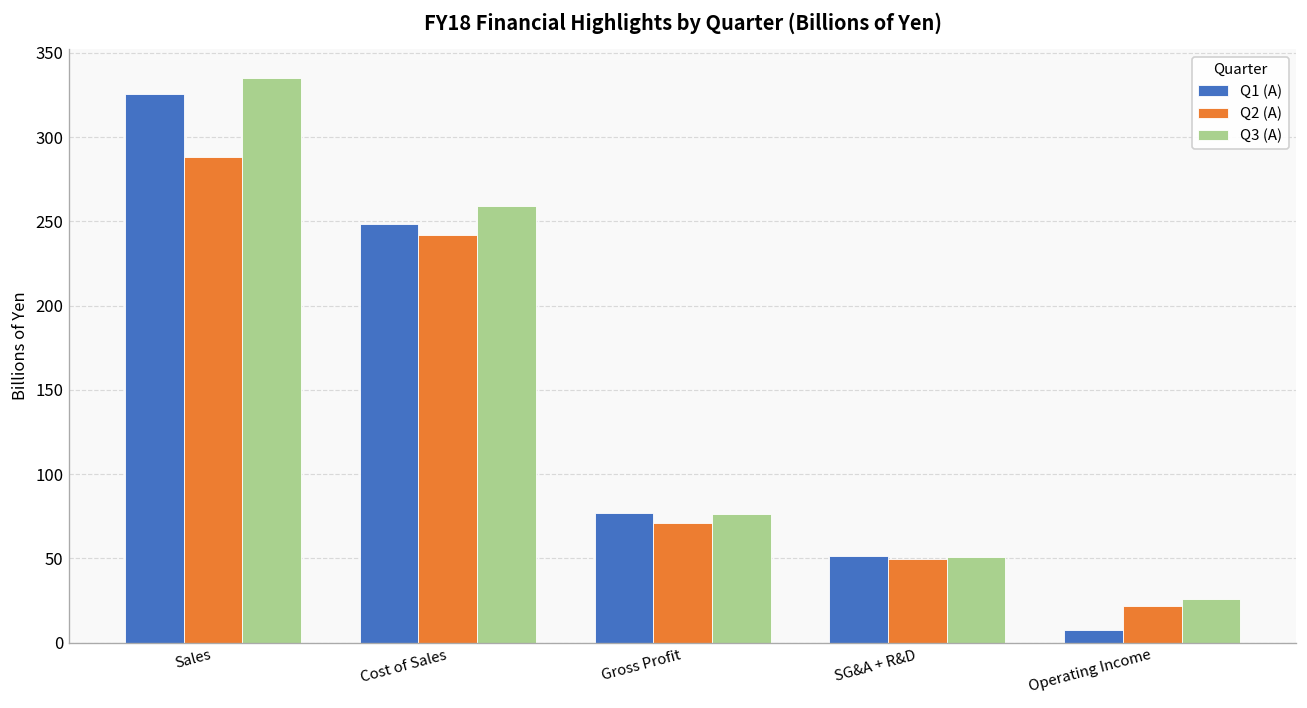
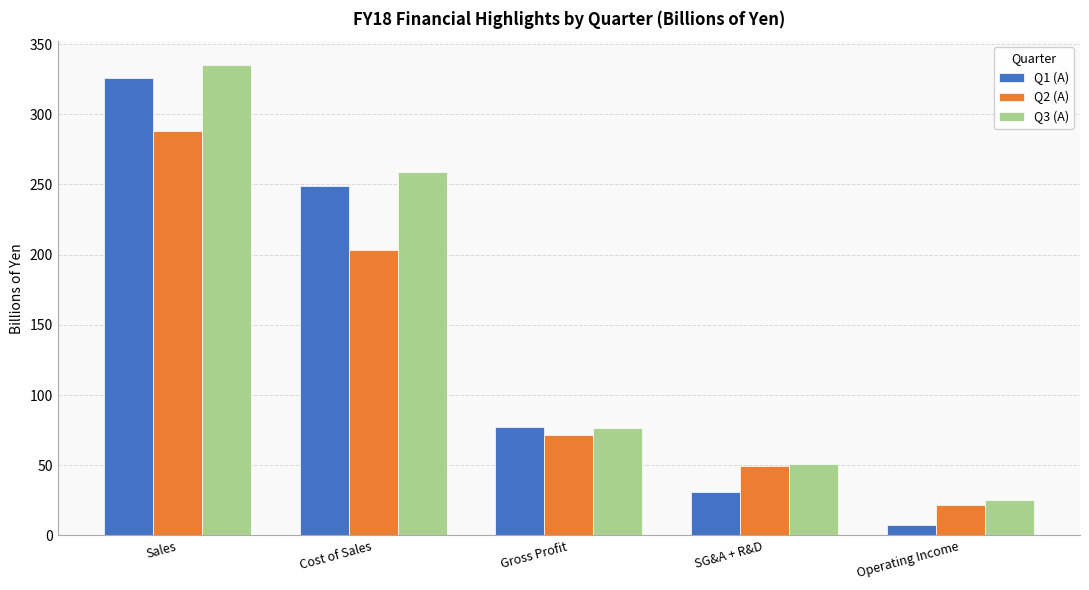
Q2 (A), Cost of Sales: 242 -> 203
Q1 (A), SG&A + R&D: 52 -> 31
